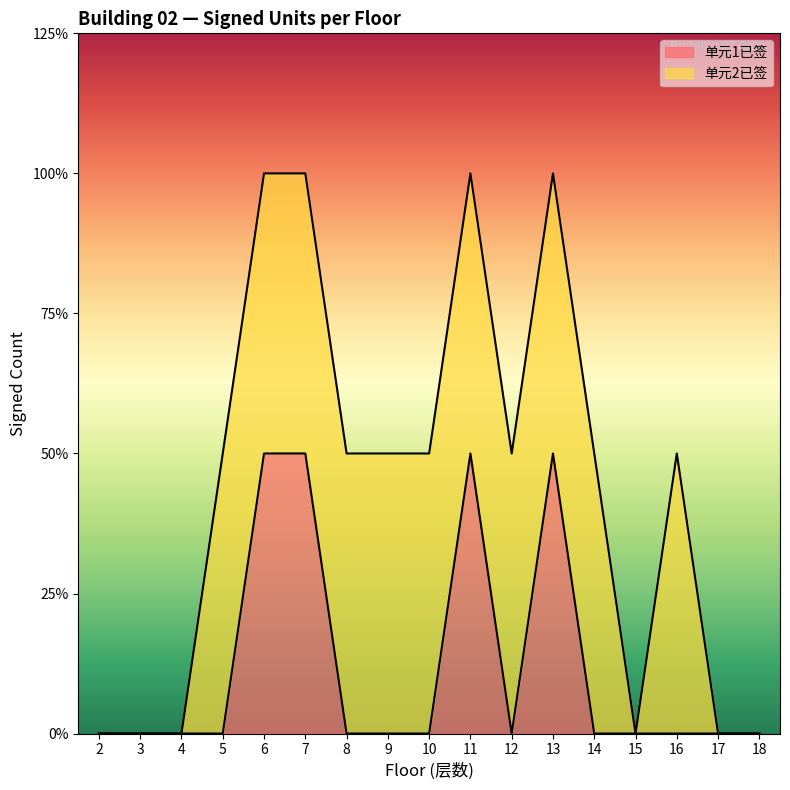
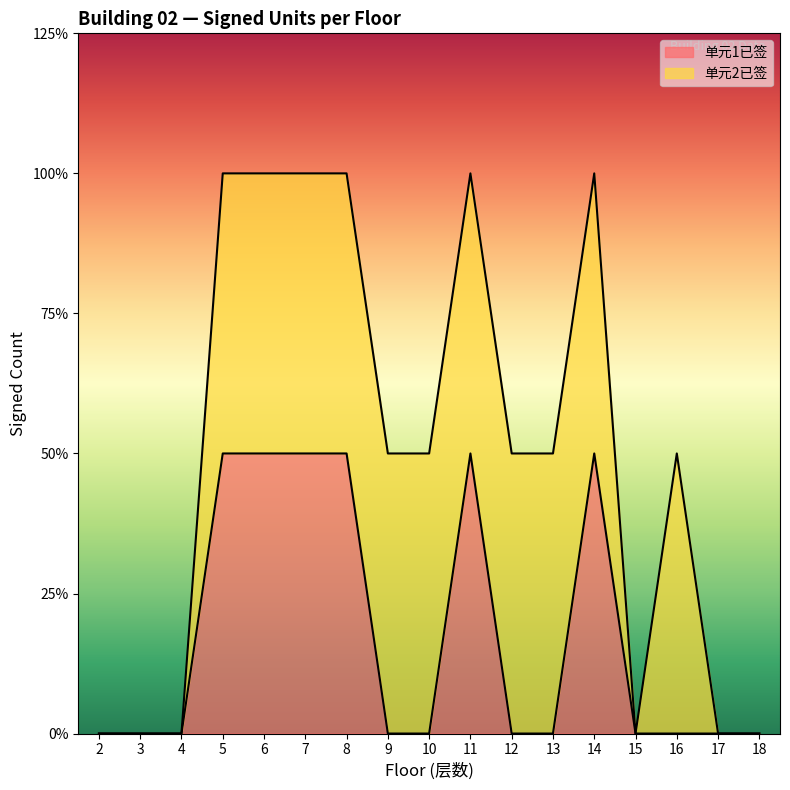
单元1已签, 5: 0% -> 50%
单元1已签, 8: 0% -> 50%
单元1已签, 13: 50% -> 0%
单元1已签, 14: 0% -> 50%
